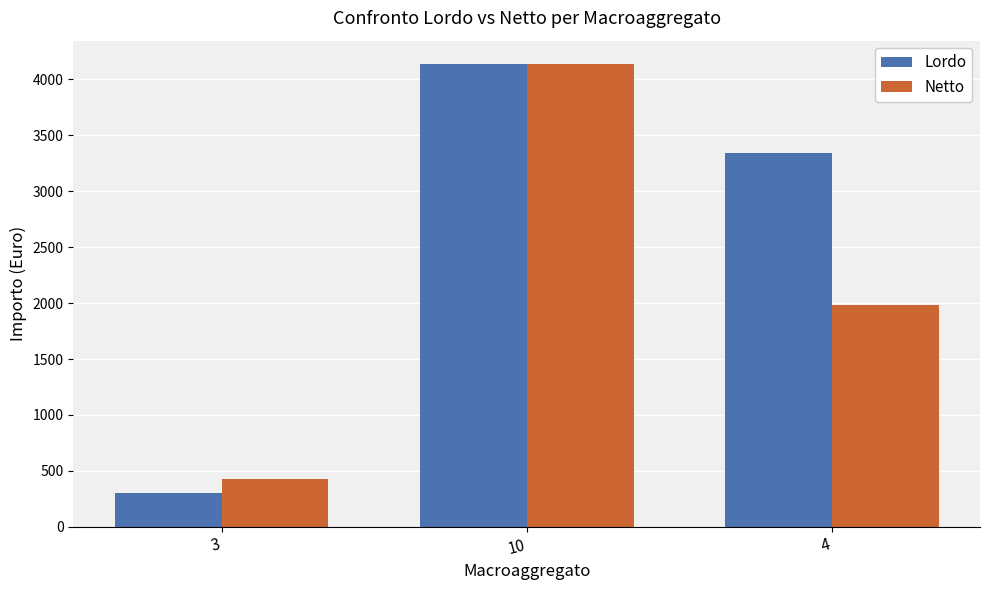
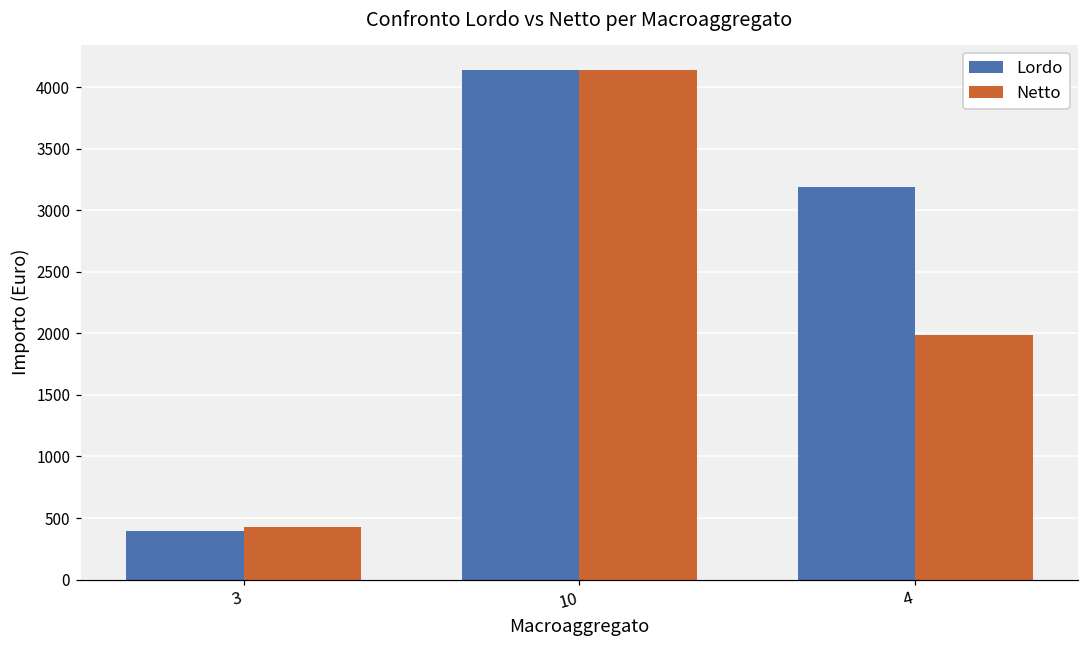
Lordo, 3: 300 -> 400
Lordo, 4: 3340 -> 3190
